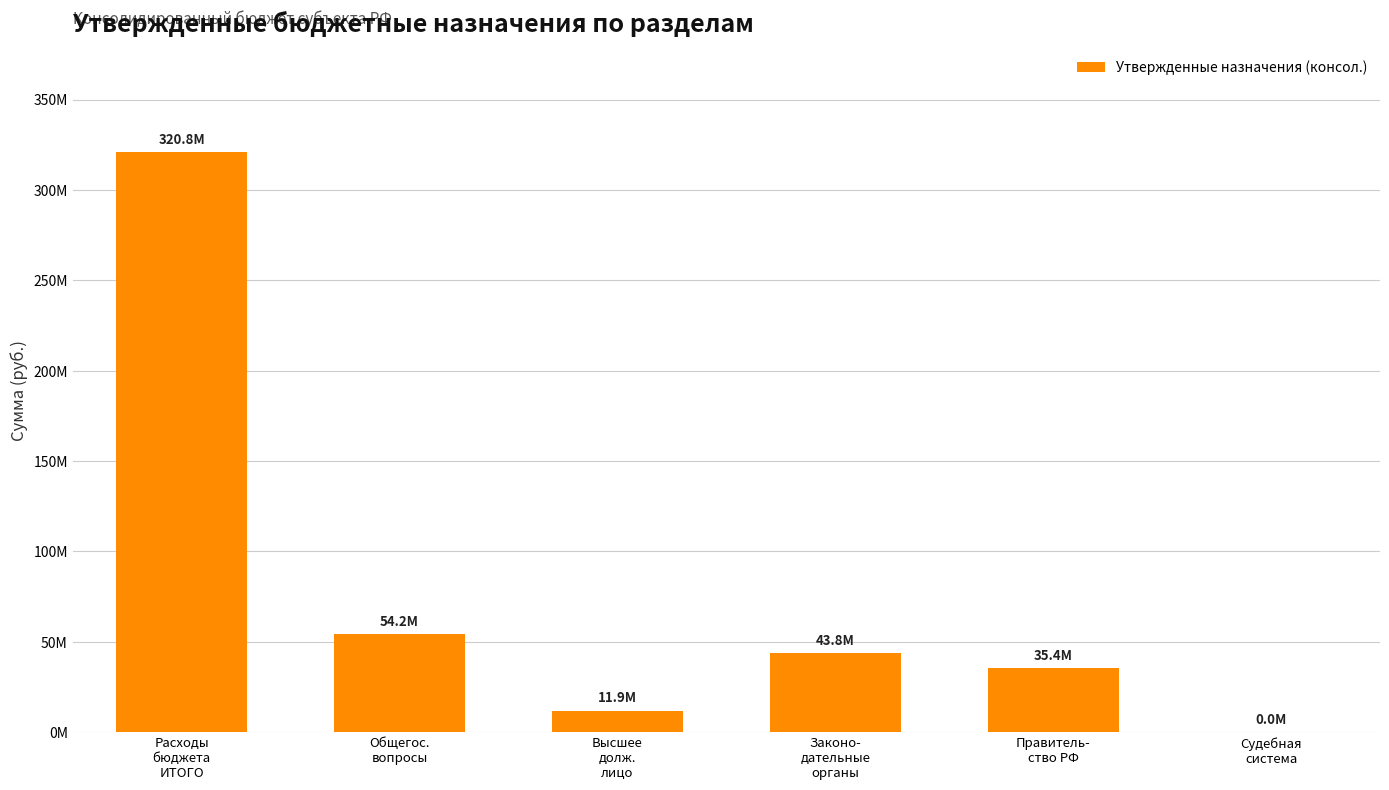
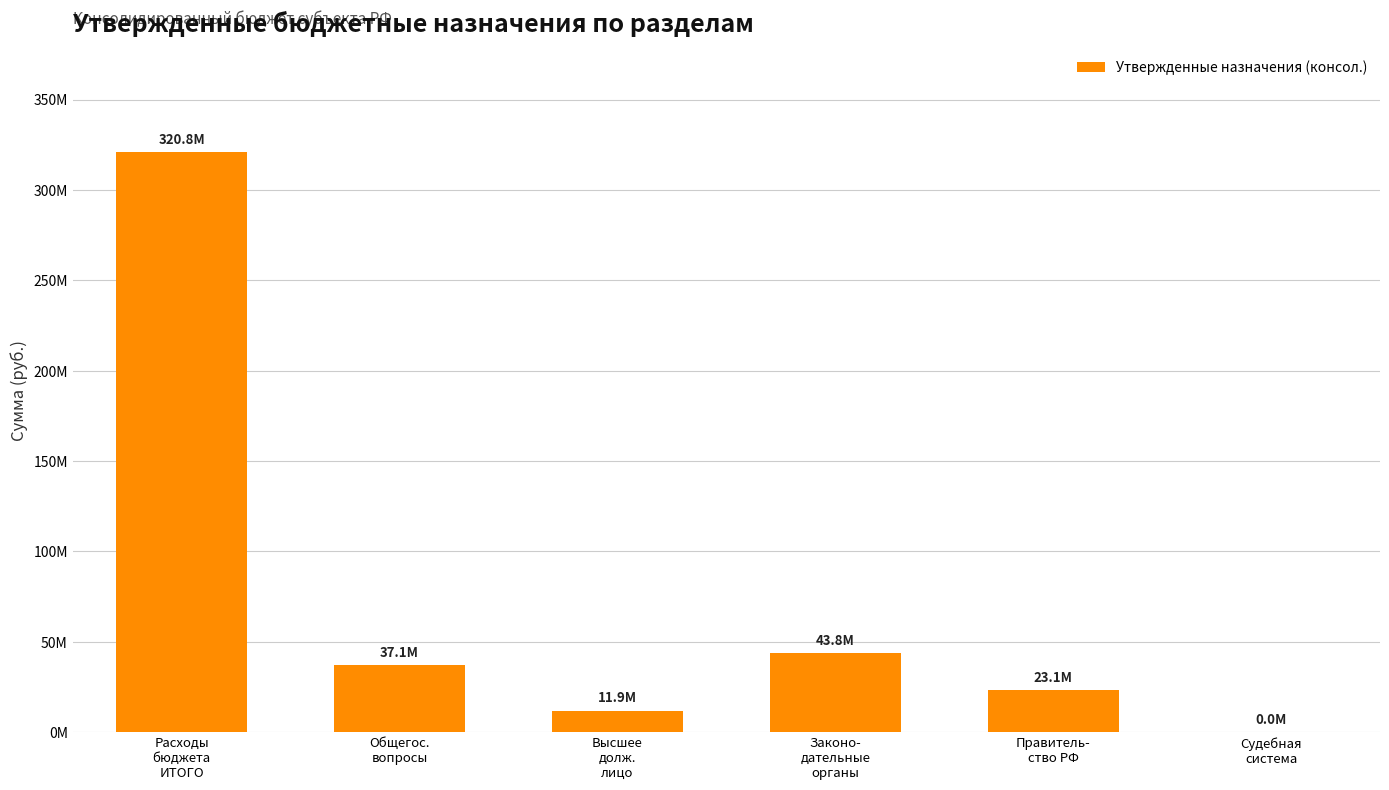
Общегос. вопросы: 54.2M -> 37.1M
Правитель- ство РФ: 35.4M -> 23.1M
